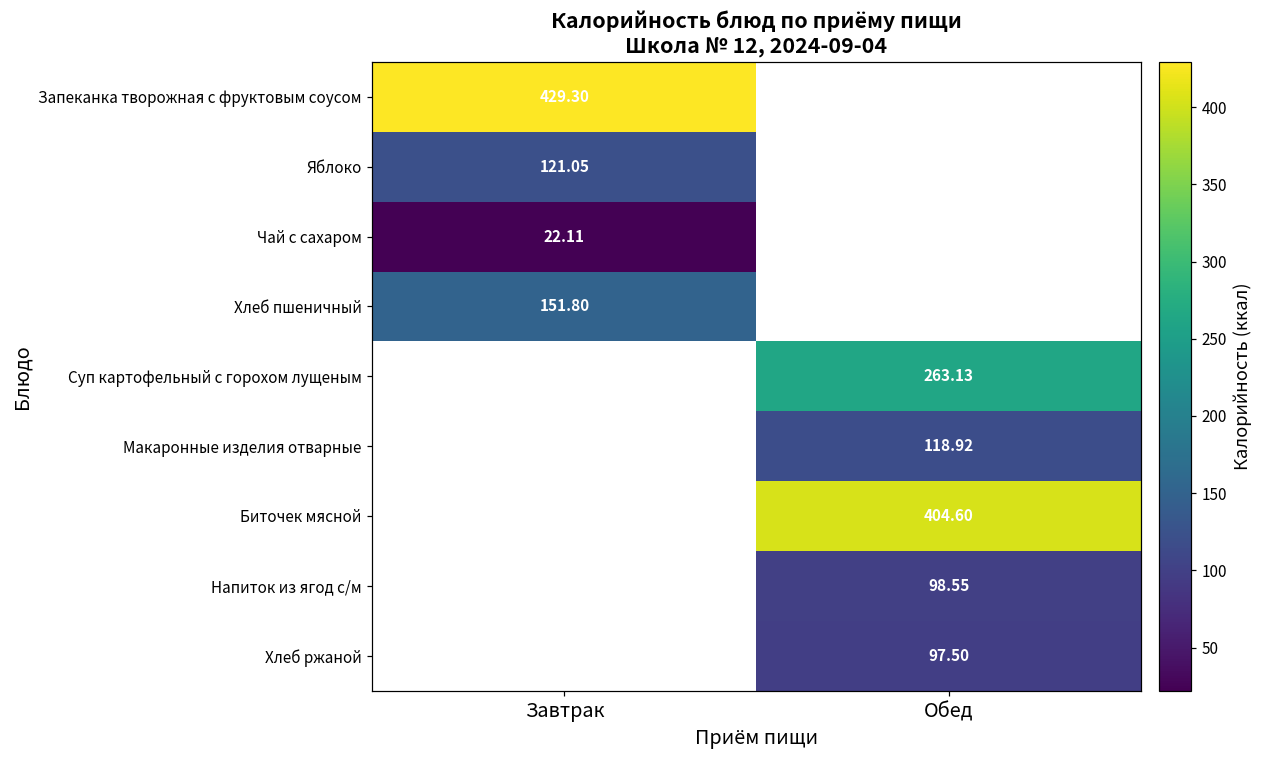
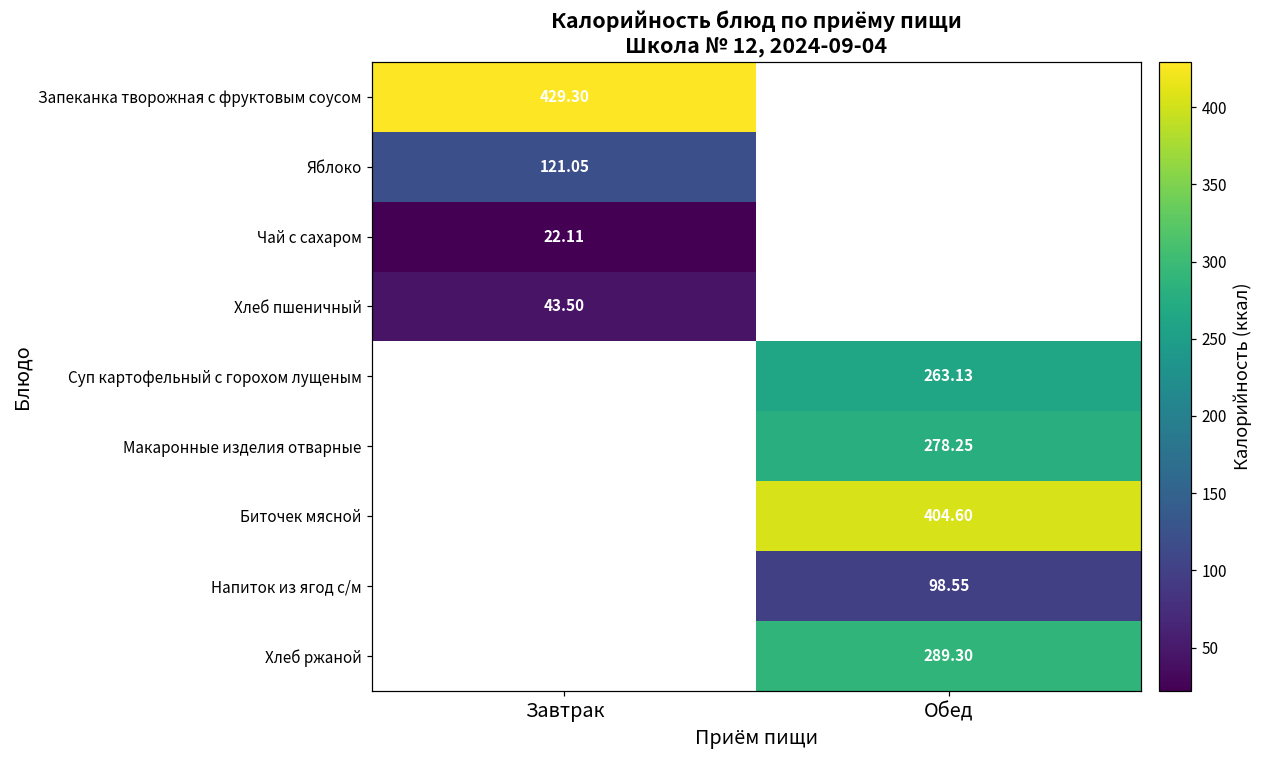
Хлеб пшеничный, Завтрак: 151.80 -> 43.50
Макаронные изделия отварные, Обед: 118.92 -> 278.25
Хлеб ржаной, Обед: 97.50 -> 289.30
